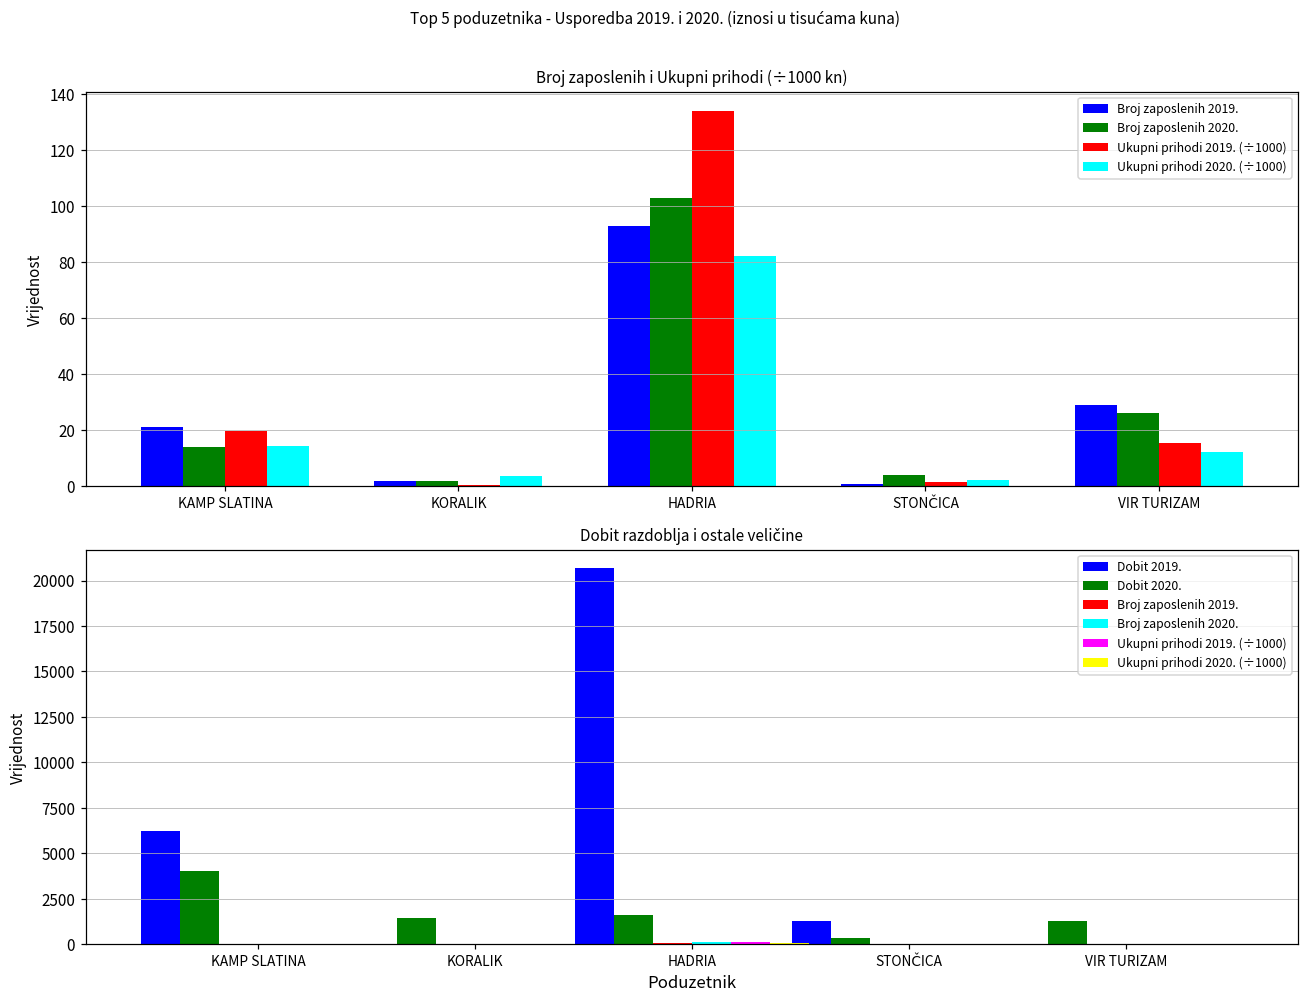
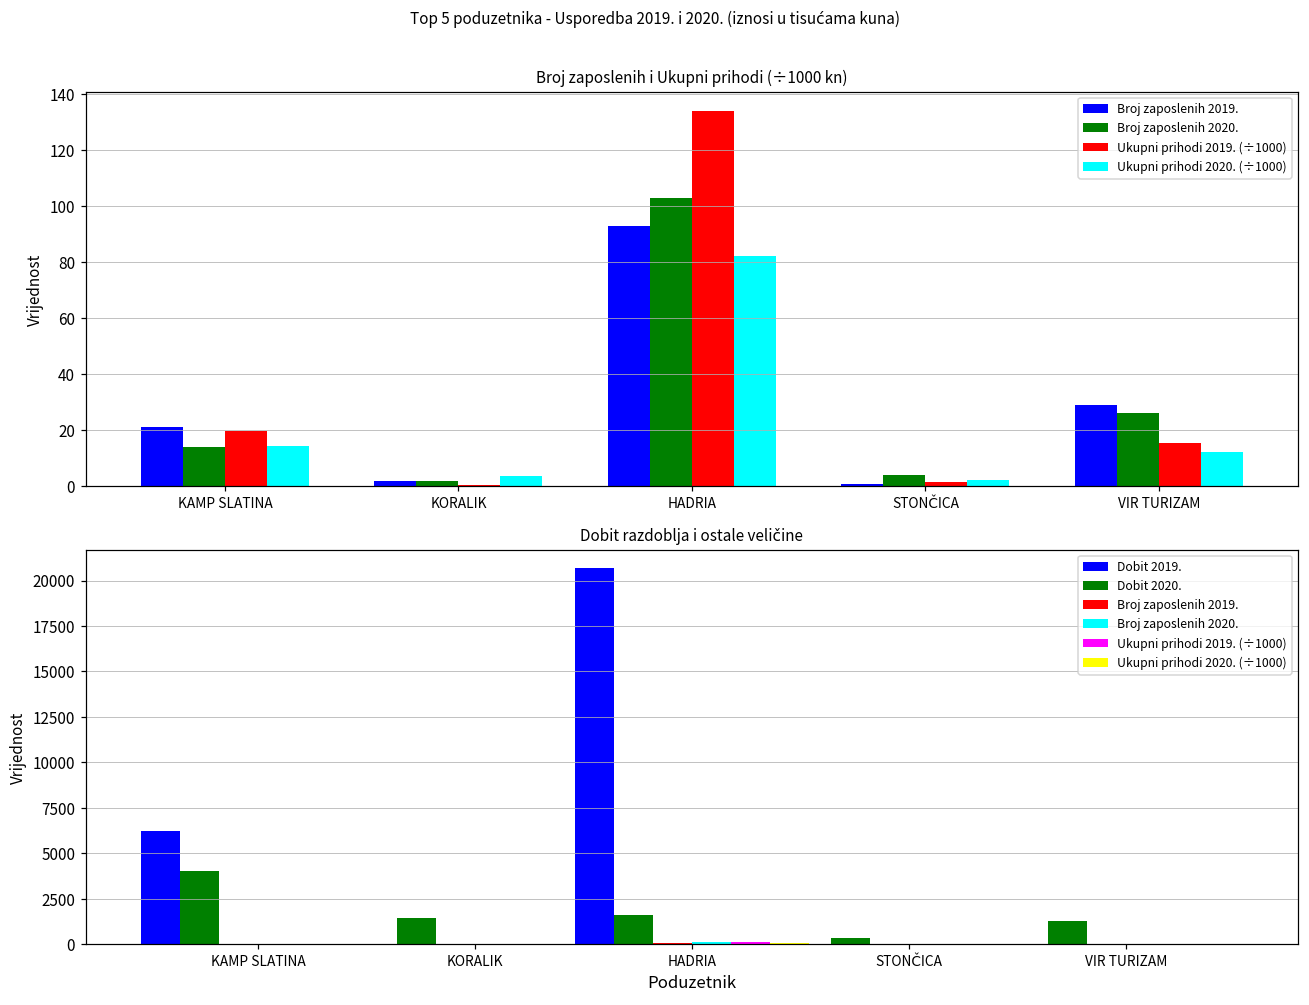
Dobit razdoblja i ostale veličine, Dobit 2019., STONČICA: 1300 -> 0
